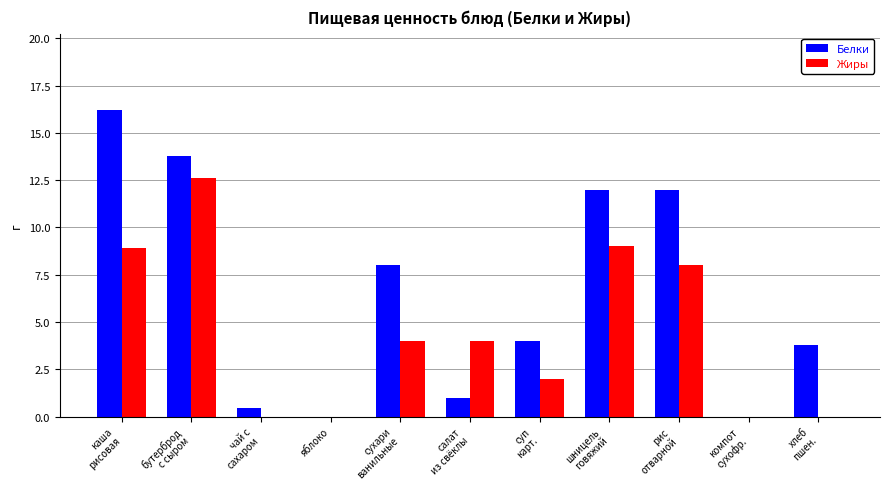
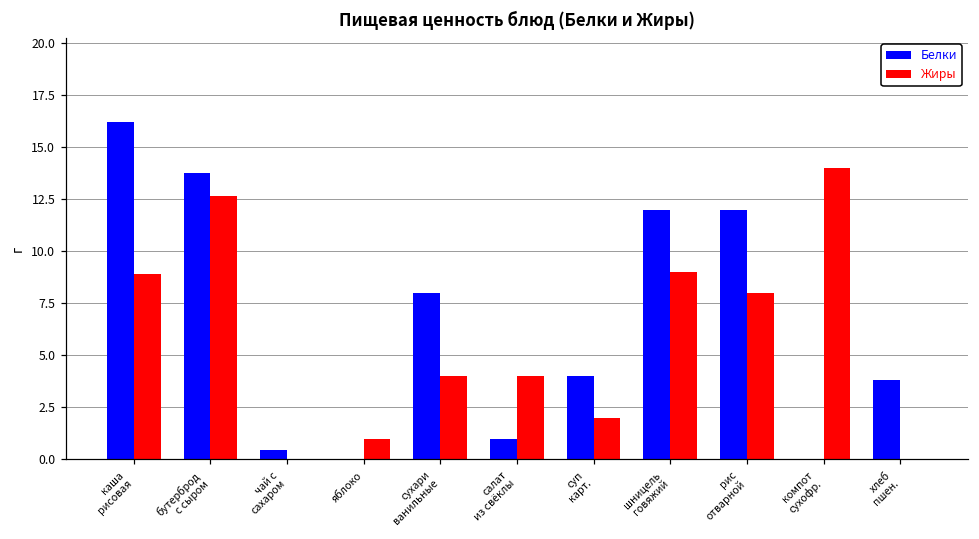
Жиры, яблоко: 0 -> 1
Жиры, компот сухофр.: 0 -> 14
